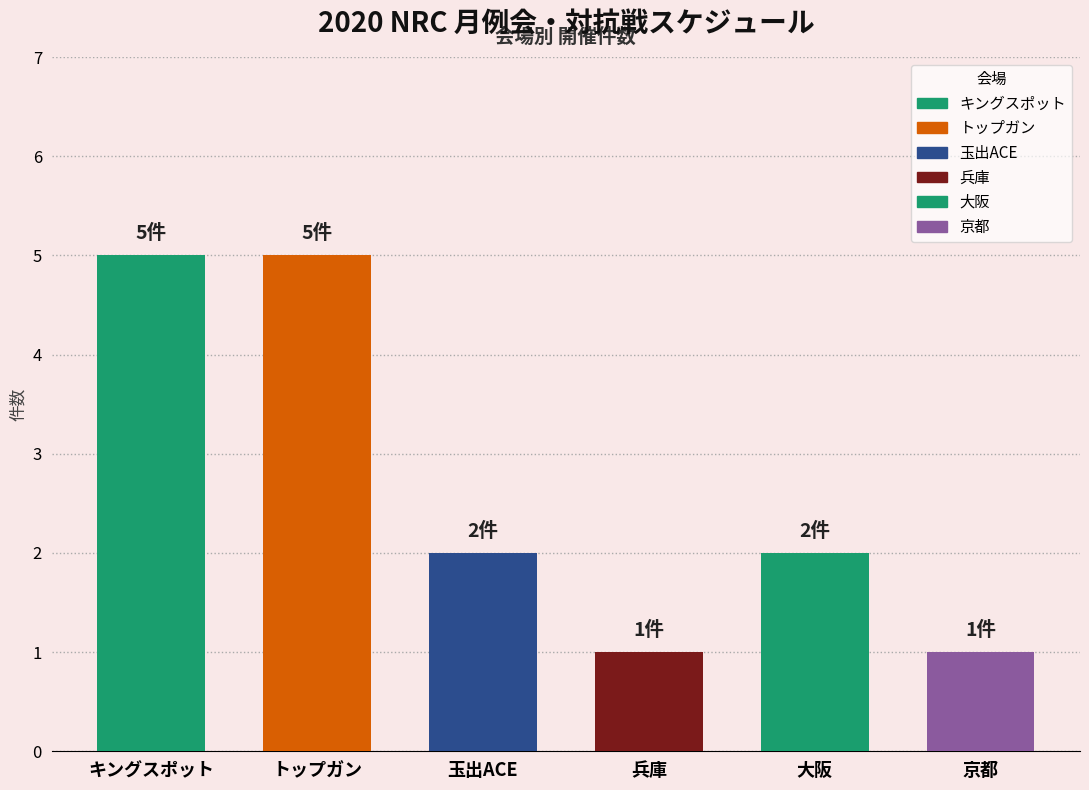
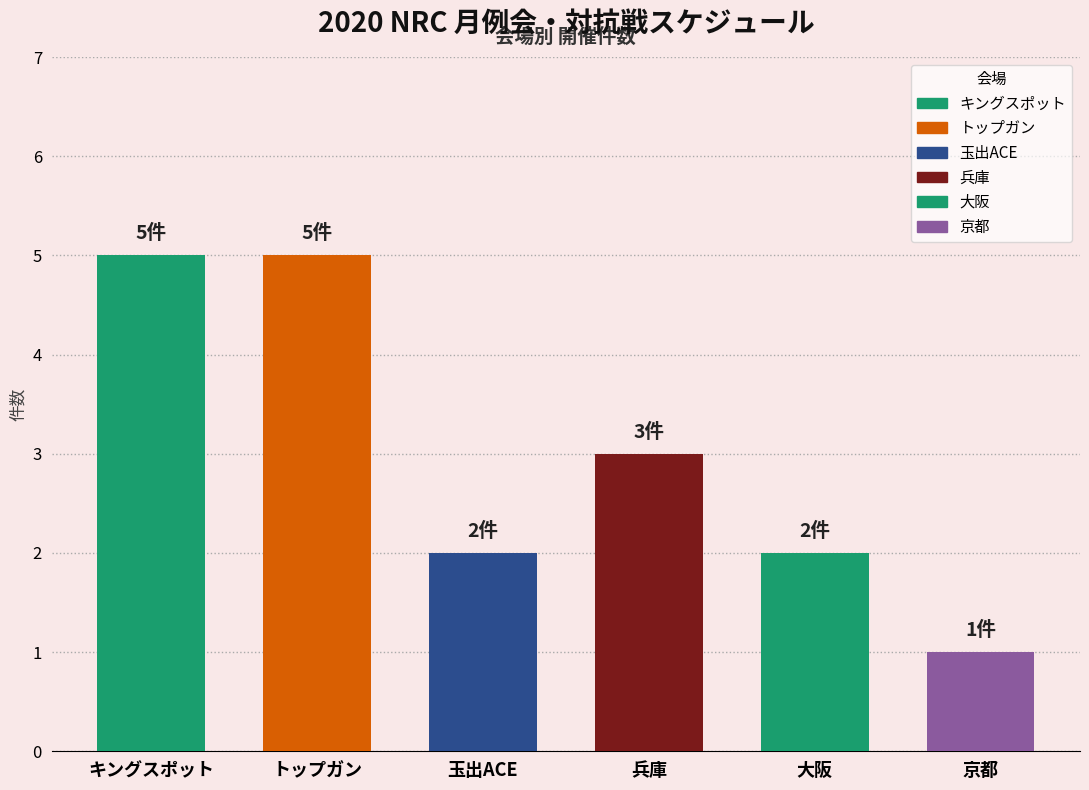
兵庫: 1件 -> 3件
